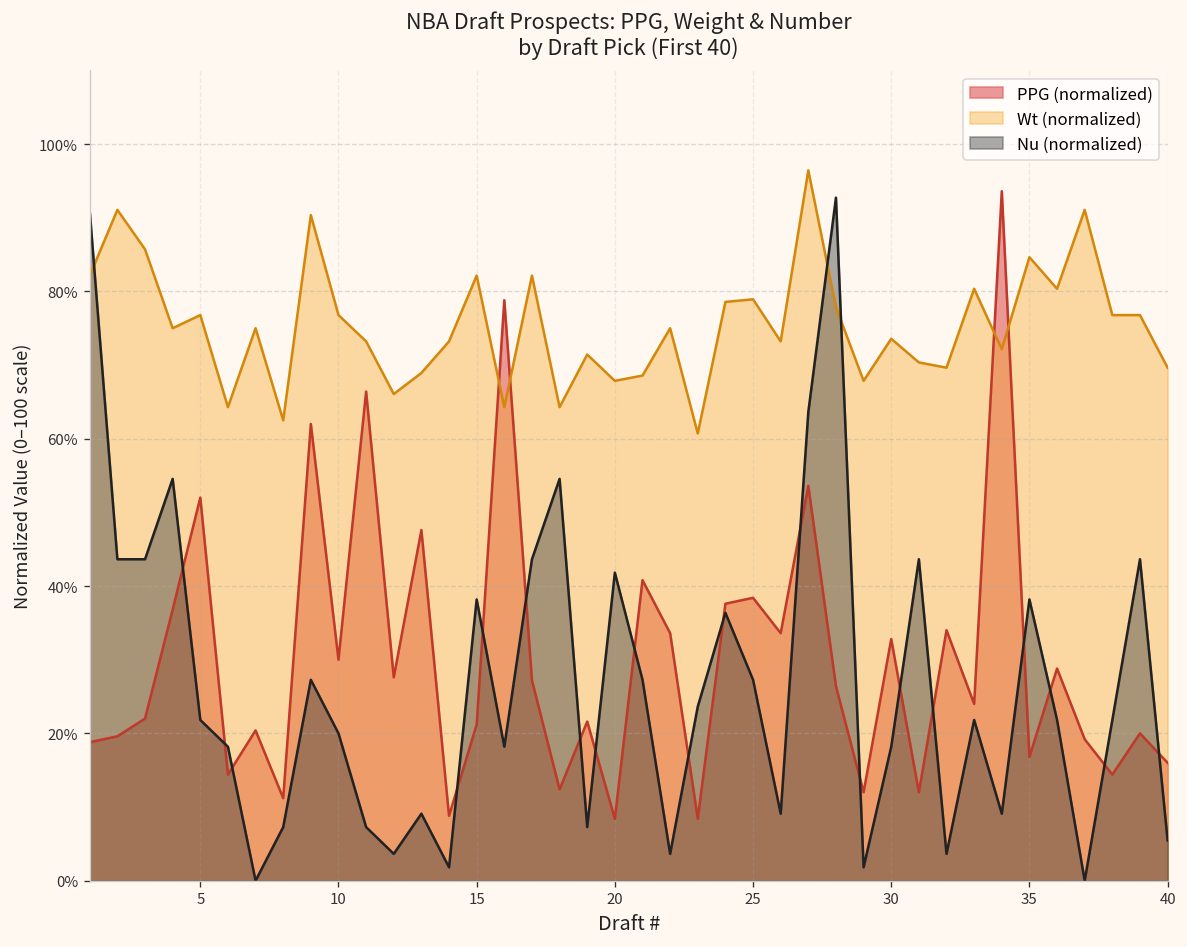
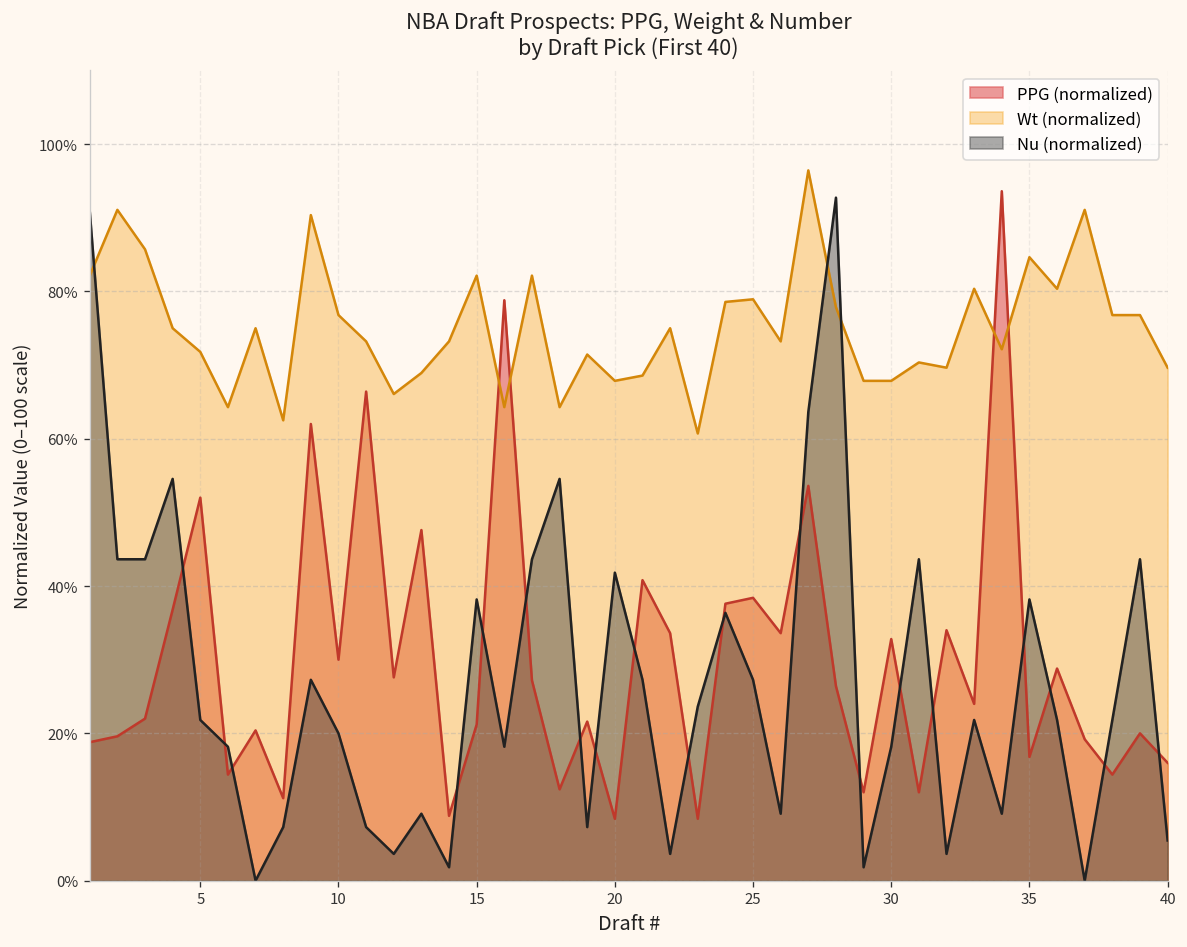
Wt (normalized), 5: 77% -> 72%
Wt (normalized), 30: 74% -> 68%
